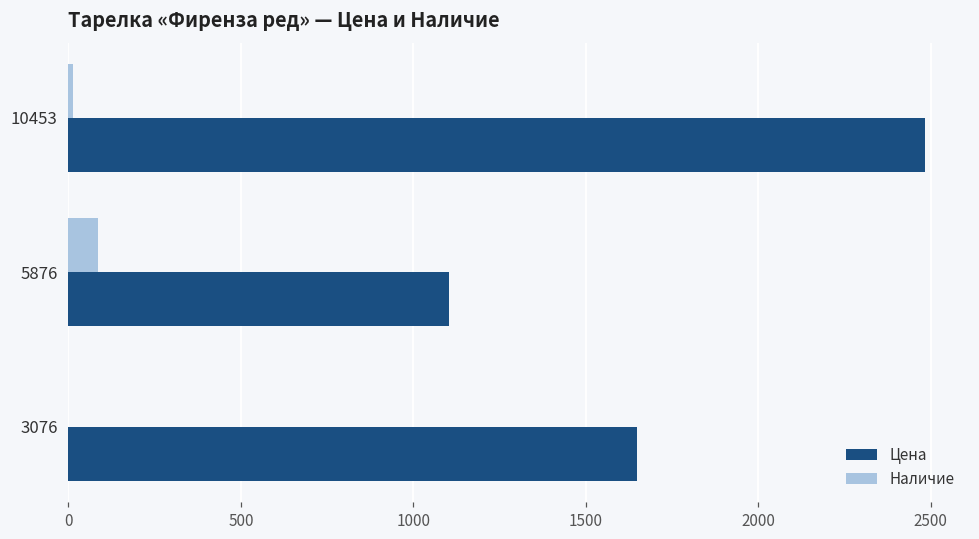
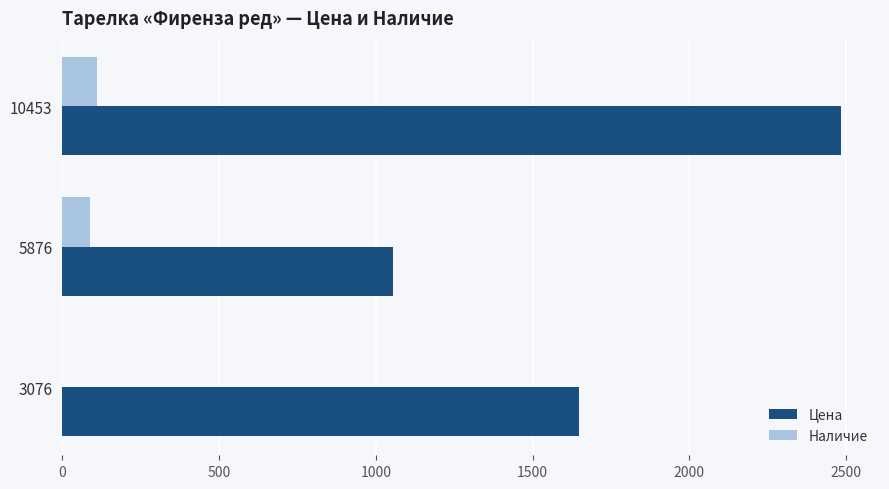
Наличие, 10453: 10 -> 110
Цена, 5876: 1100 -> 1060
